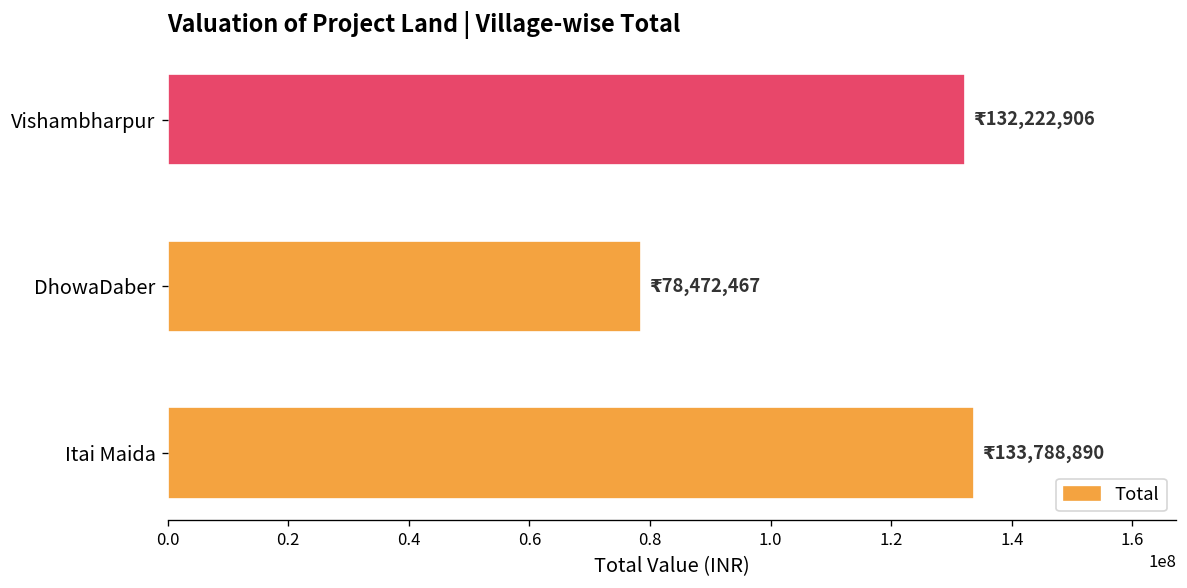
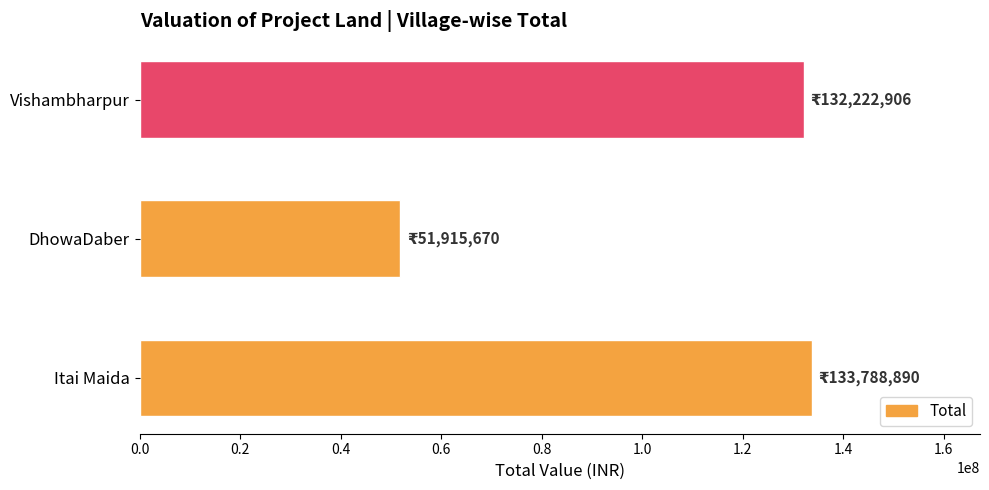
DhowaDaber: 78,472,467 -> 51,915,670
